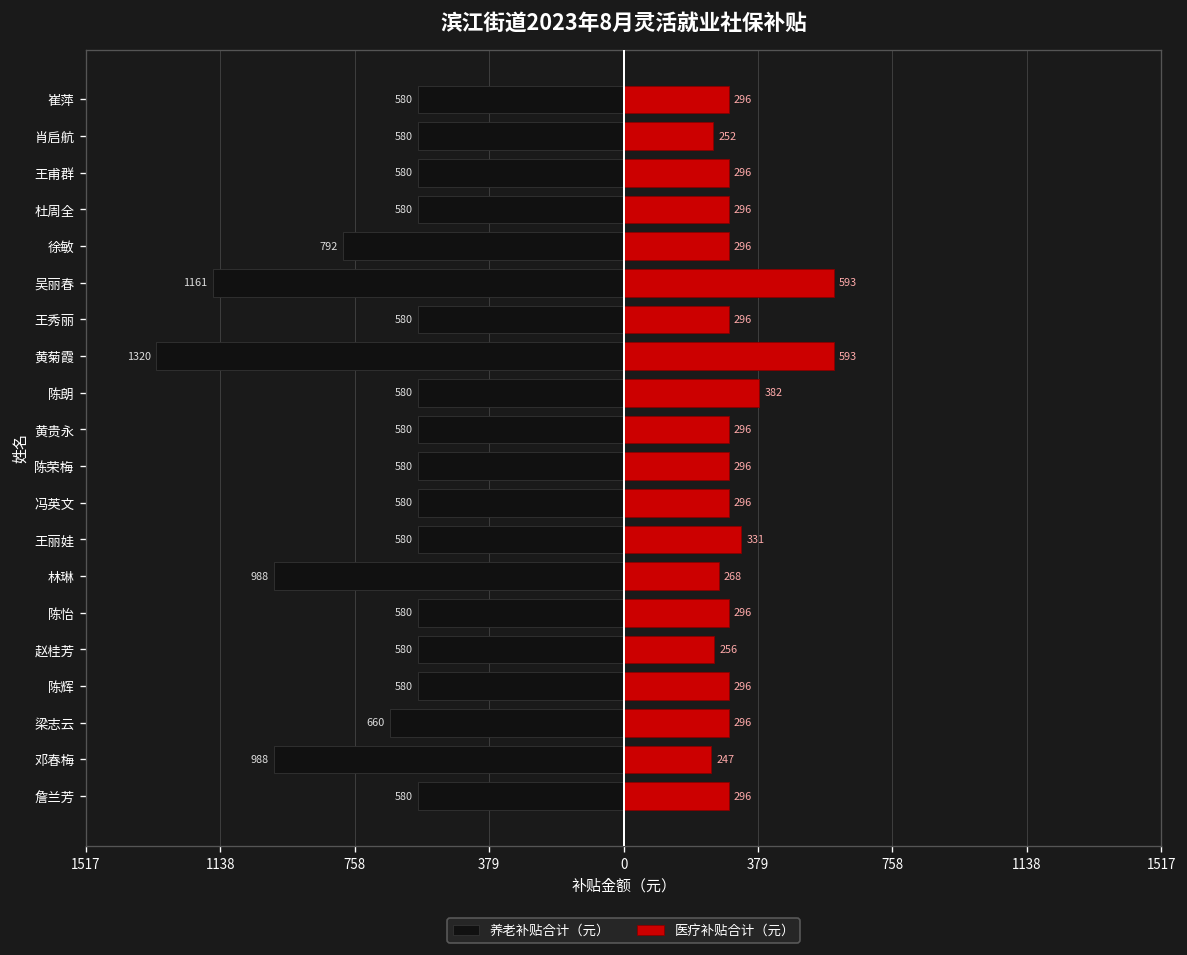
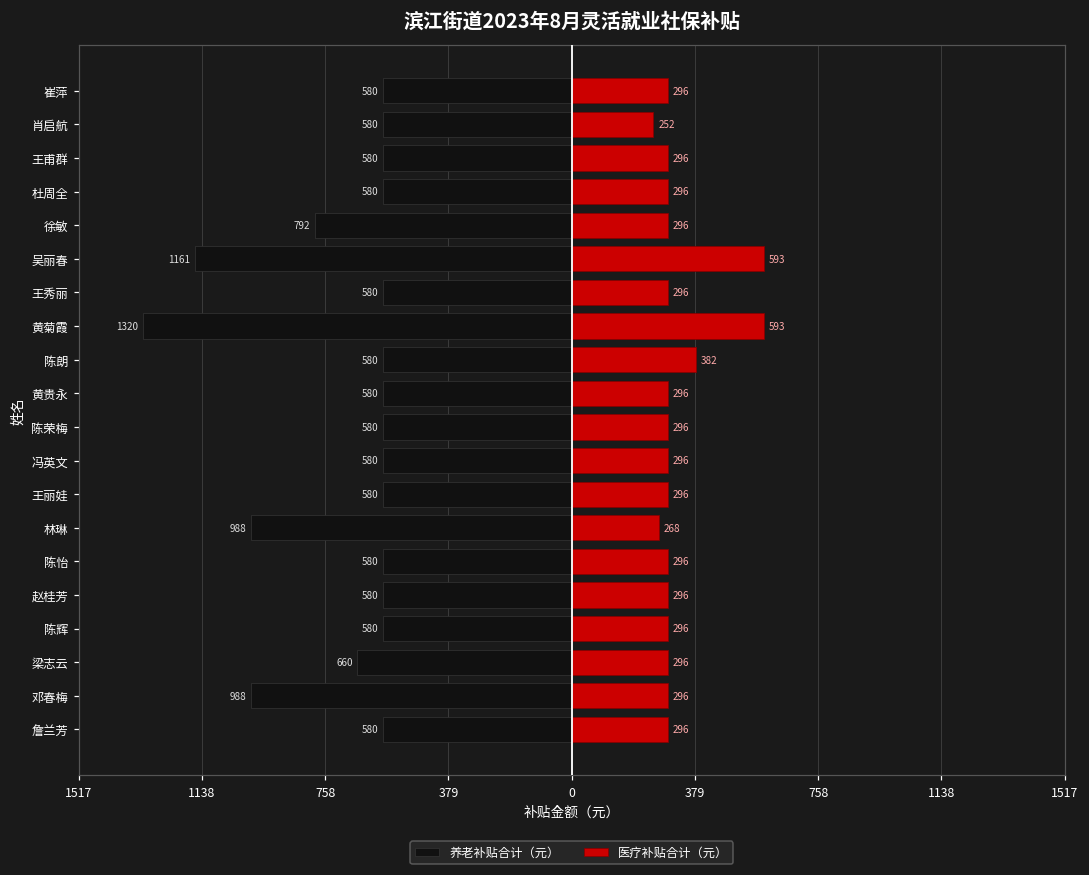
医疗补贴合计（元）, 王丽娃: 331 -> 296
医疗补贴合计（元）, 赵桂芳: 256 -> 296
医疗补贴合计（元）, 邓春梅: 247 -> 296
